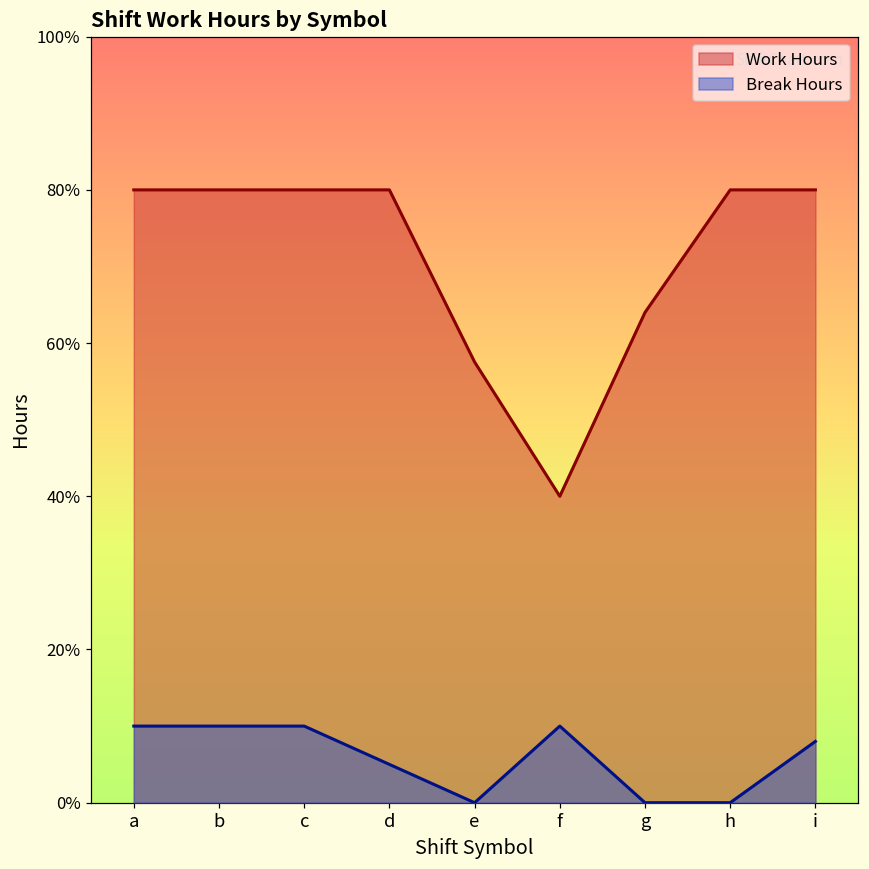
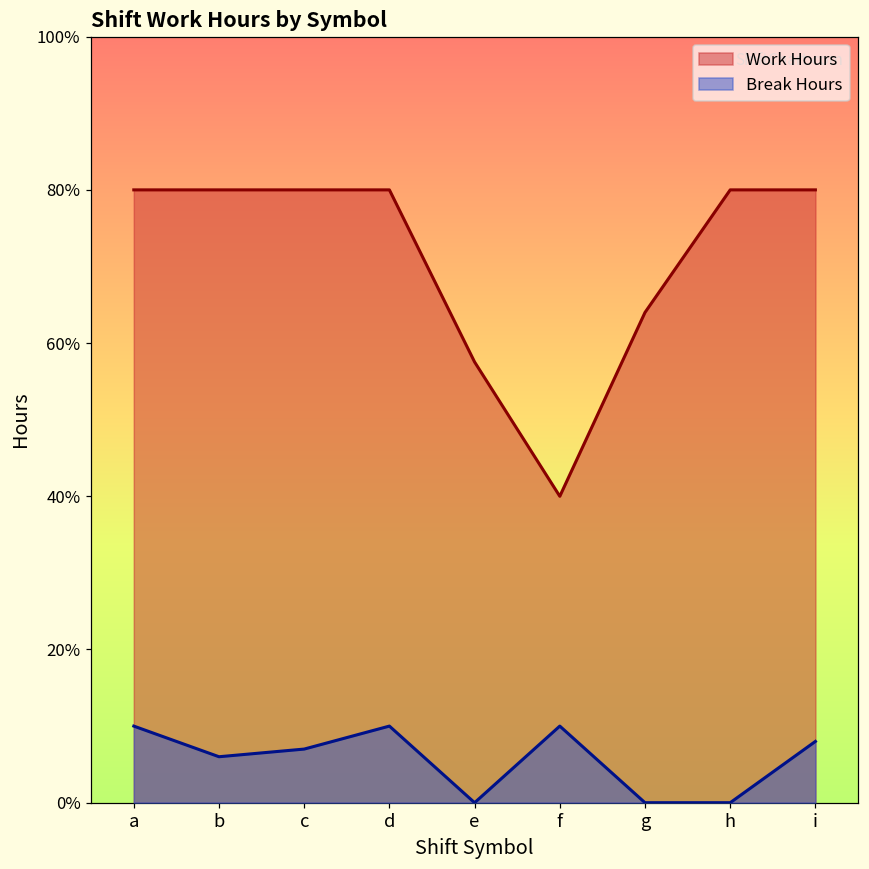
Break Hours, b: 10% -> 6%
Break Hours, c: 10% -> 7%
Break Hours, d: 5% -> 10%
